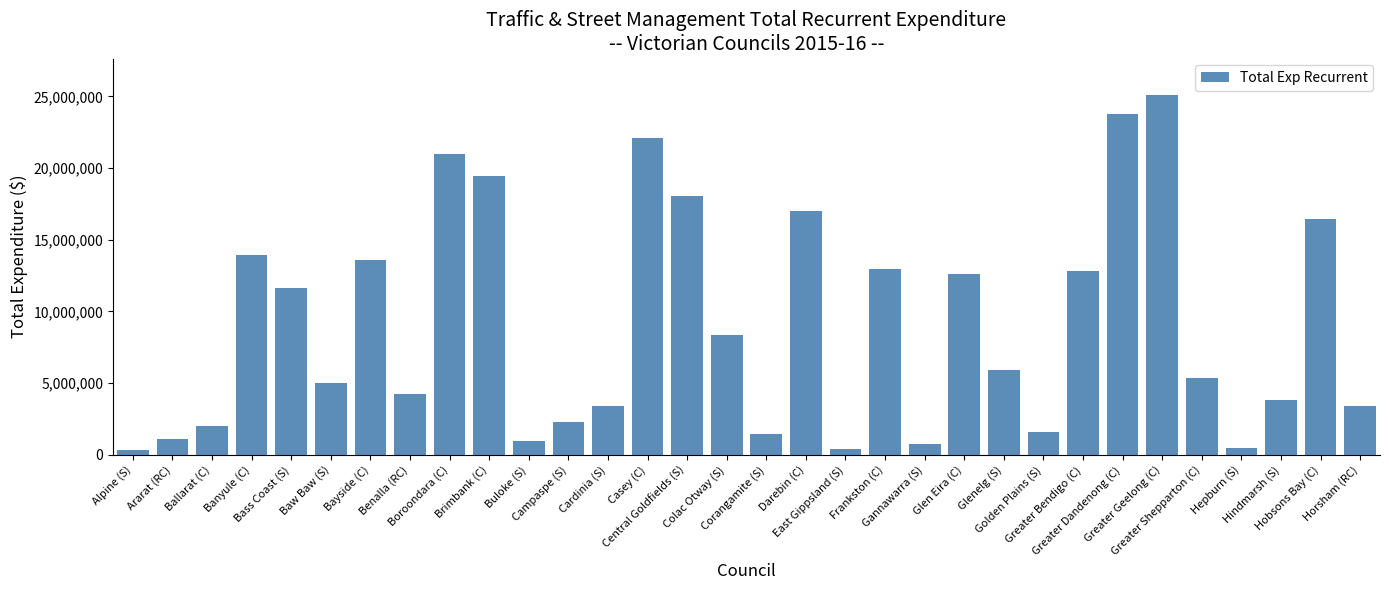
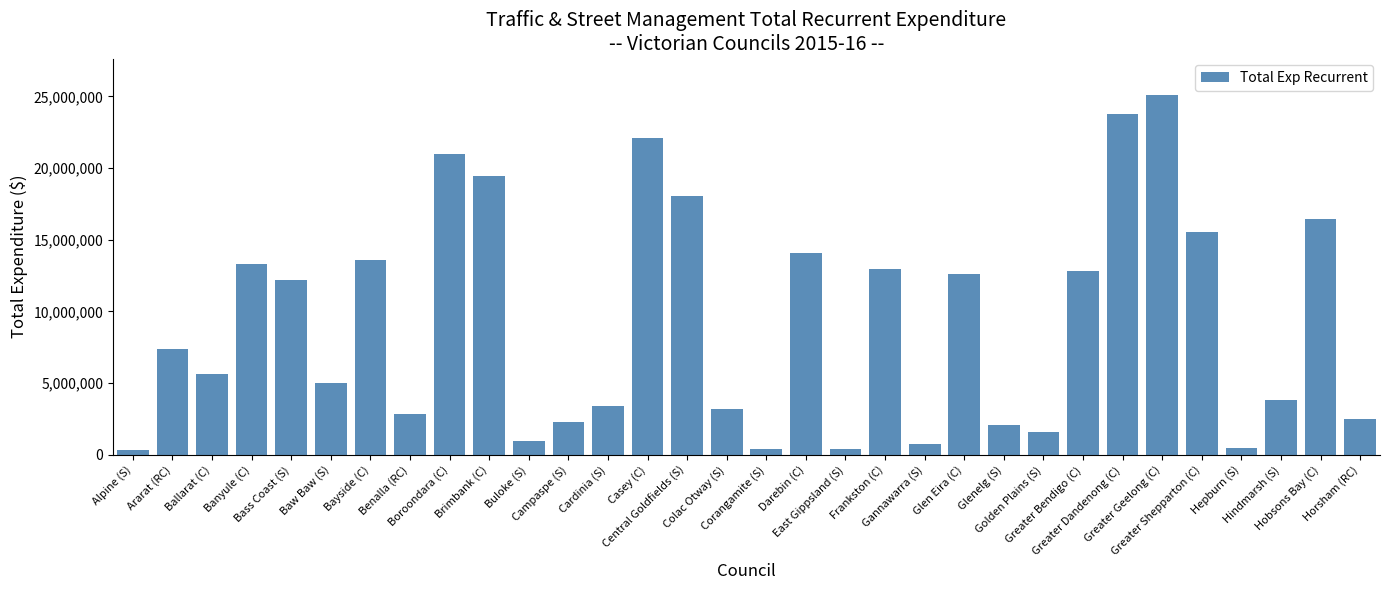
Ararat (RC): 1,100,000 -> 7,400,000
Ballarat (C): 2,000,000 -> 5,600,000
Banyule (C): 14,000,000 -> 13,300,000
Bass Coast (S): 11,600,000 -> 12,200,000
Benalla (RC): 4,200,000 -> 2,800,000
Colac Otway (S): 8,400,000 -> 3,200,000
Corangamite (S): 1,500,000 -> 400,000
Darebin (C): 17,000,000 -> 14,100,000
Glenelg (S): 5,900,000 -> 2,100,000
Greater Shepparton (C): 5,400,000 -> 15,600,000
Horsham (RC): 3,400,000 -> 2,500,000
